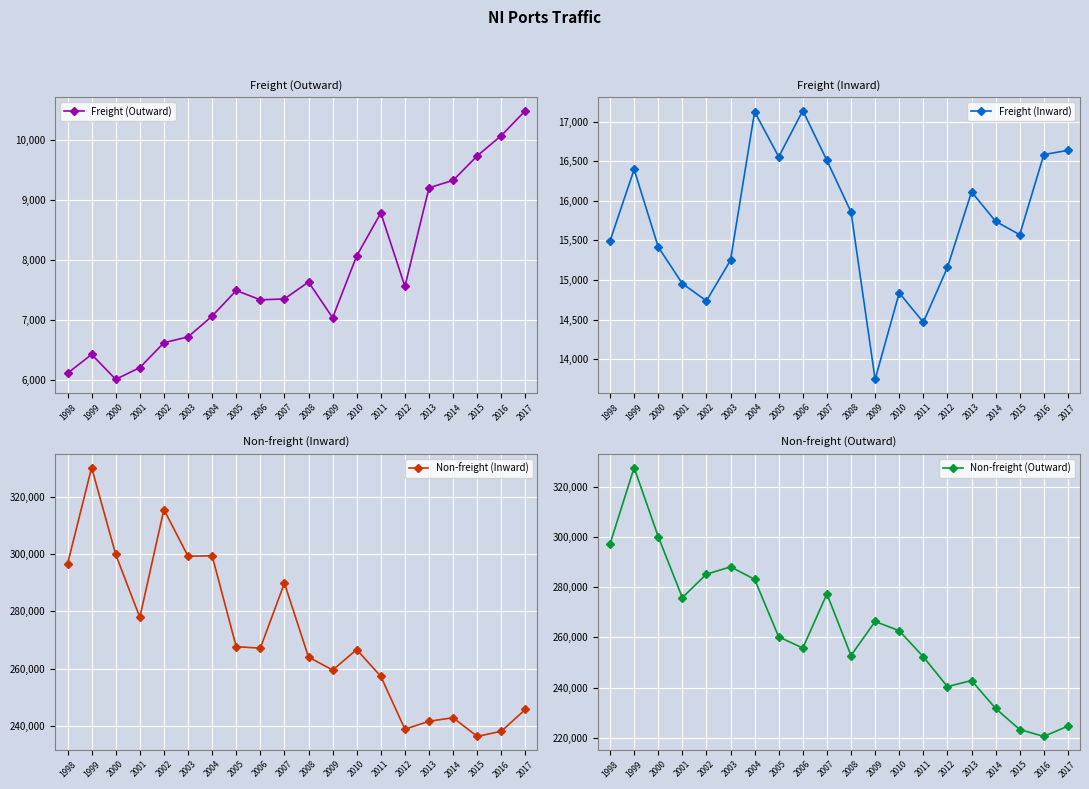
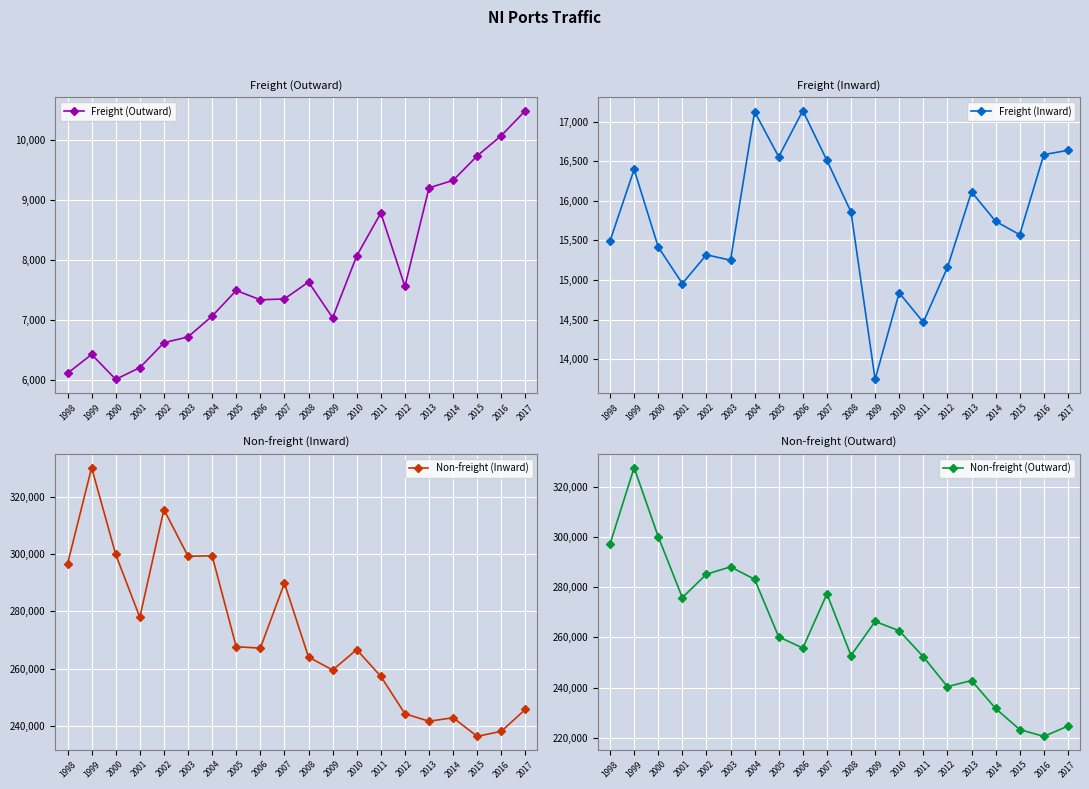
Freight (Inward), 2002: 14,700 -> 15,300
Non-freight (Inward), 2012: 239,000 -> 244,000
